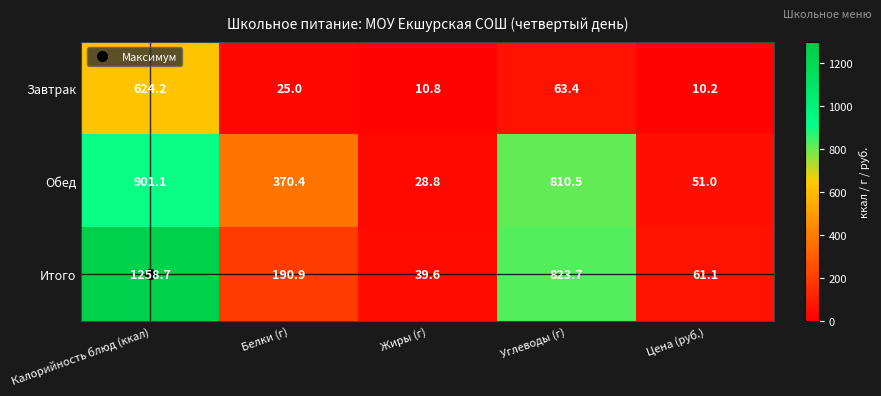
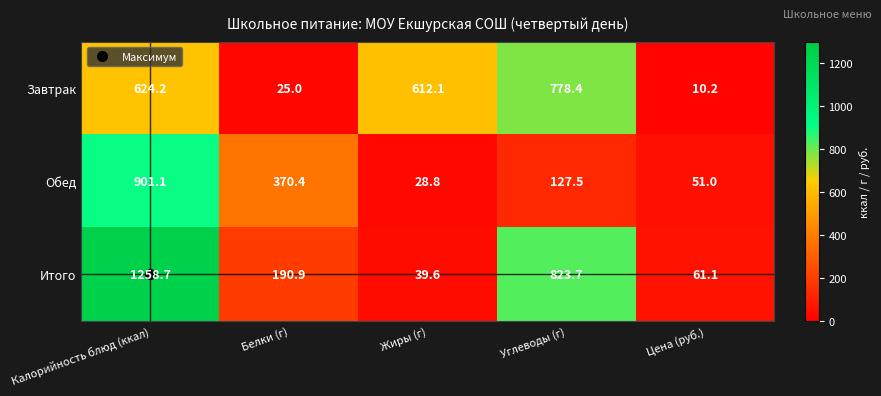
Завтрак, Жиры (г): 10.8 -> 612.1
Завтрак, Углеводы (г): 63.4 -> 778.4
Обед, Углеводы (г): 810.5 -> 127.5
